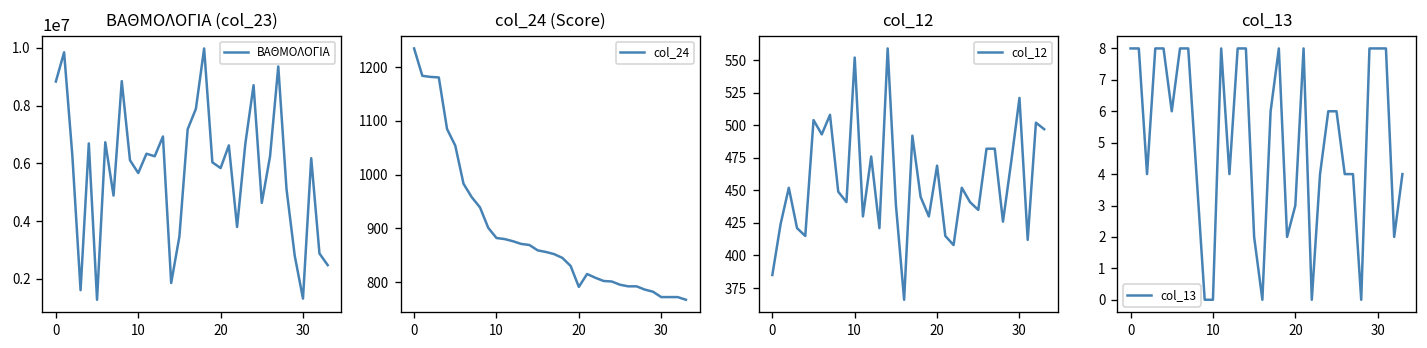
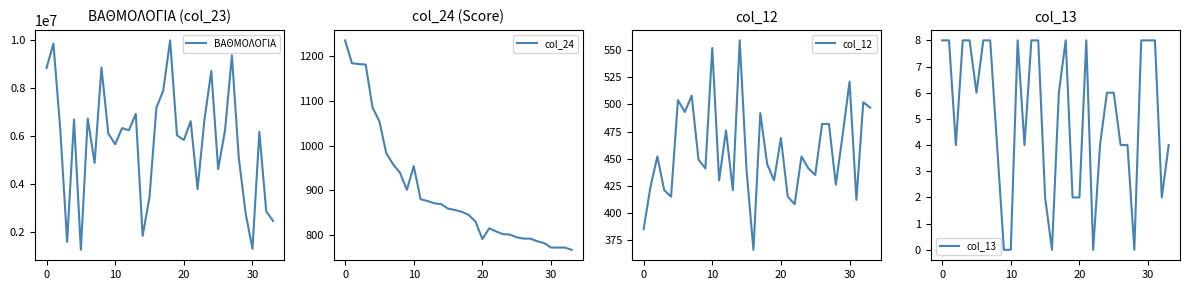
col_24 (Score), 10: 880 -> 950
col_13, 20: 3 -> 2
